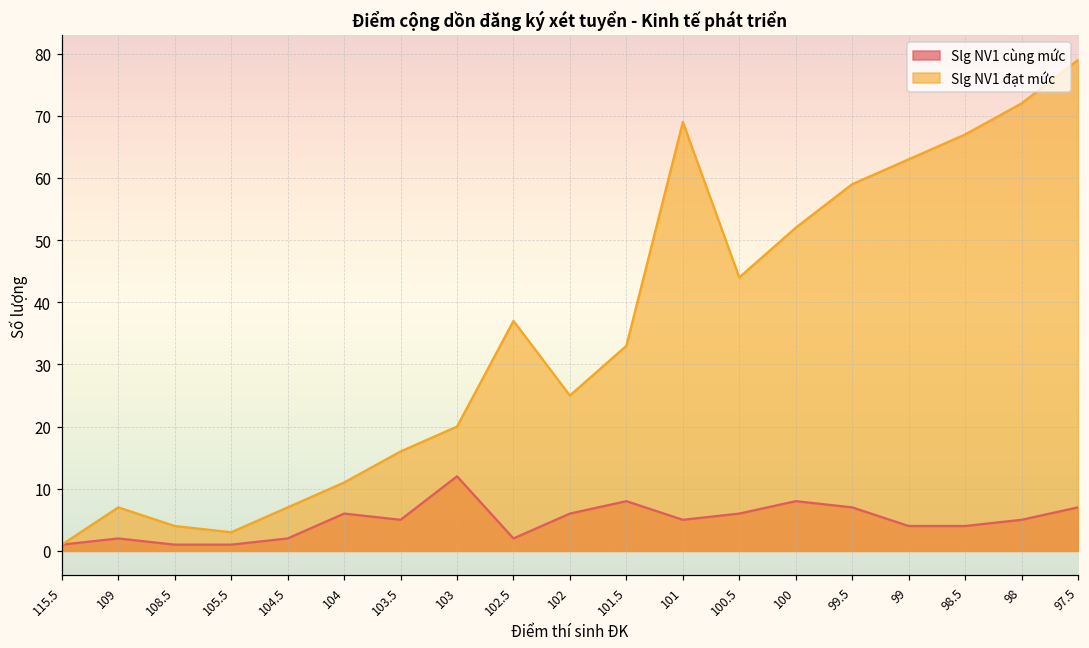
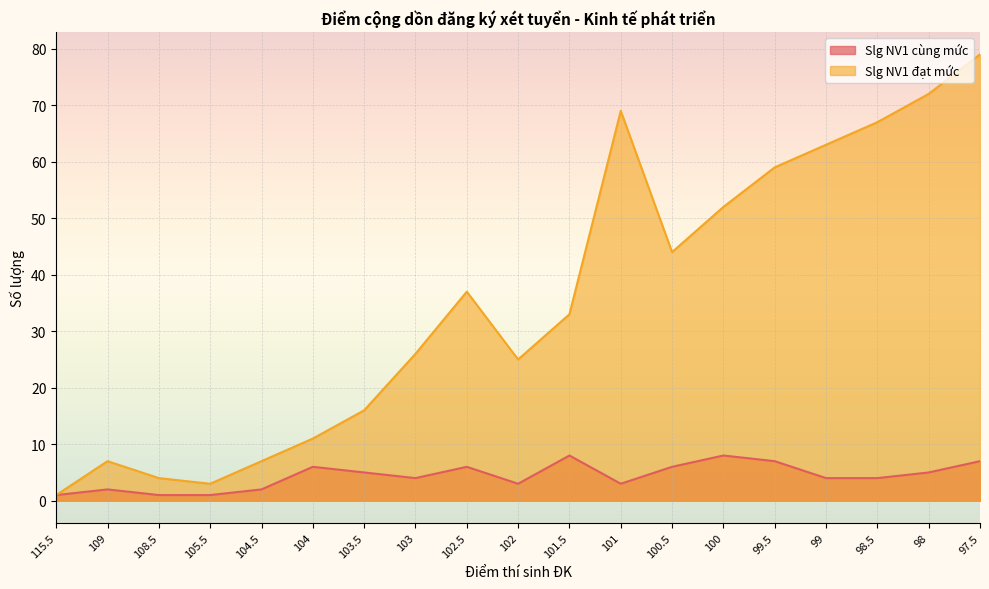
Slg NV1 cùng mức, 103: 12 -> 4
Slg NV1 đạt mức, 103: 20 -> 26
Slg NV1 cùng mức, 102.5: 2 -> 6
Slg NV1 cùng mức, 102: 6 -> 3
Slg NV1 cùng mức, 101: 5 -> 3
